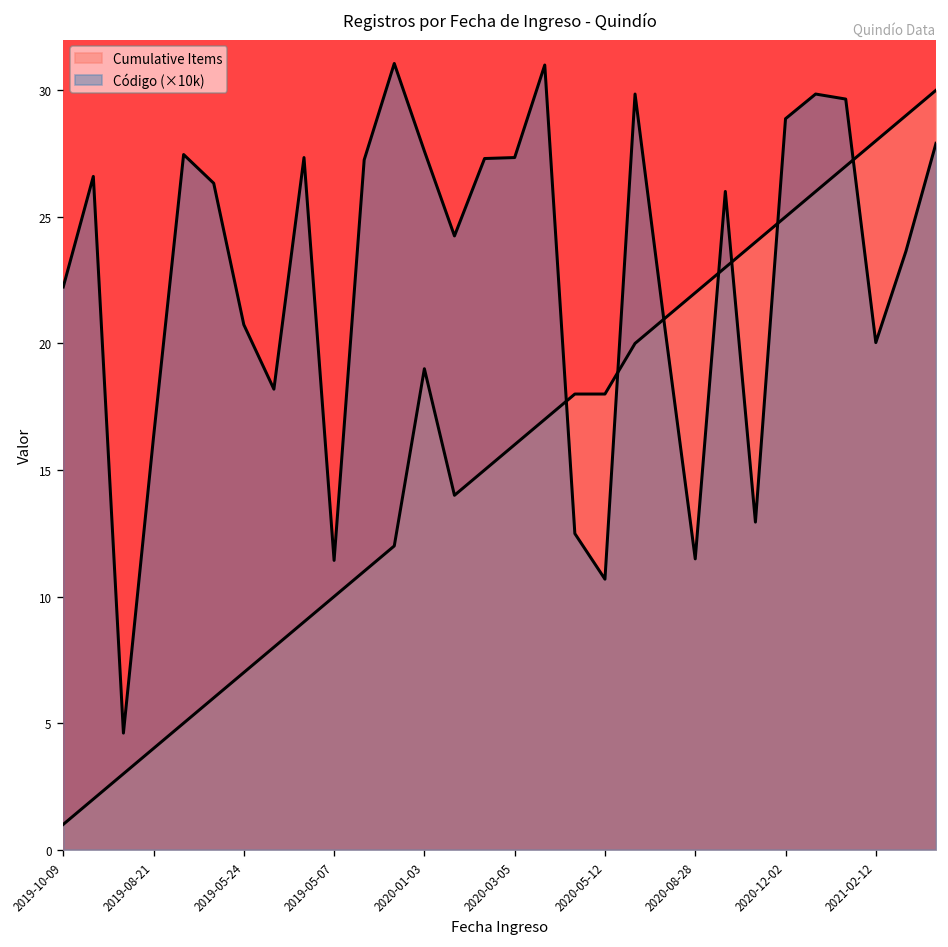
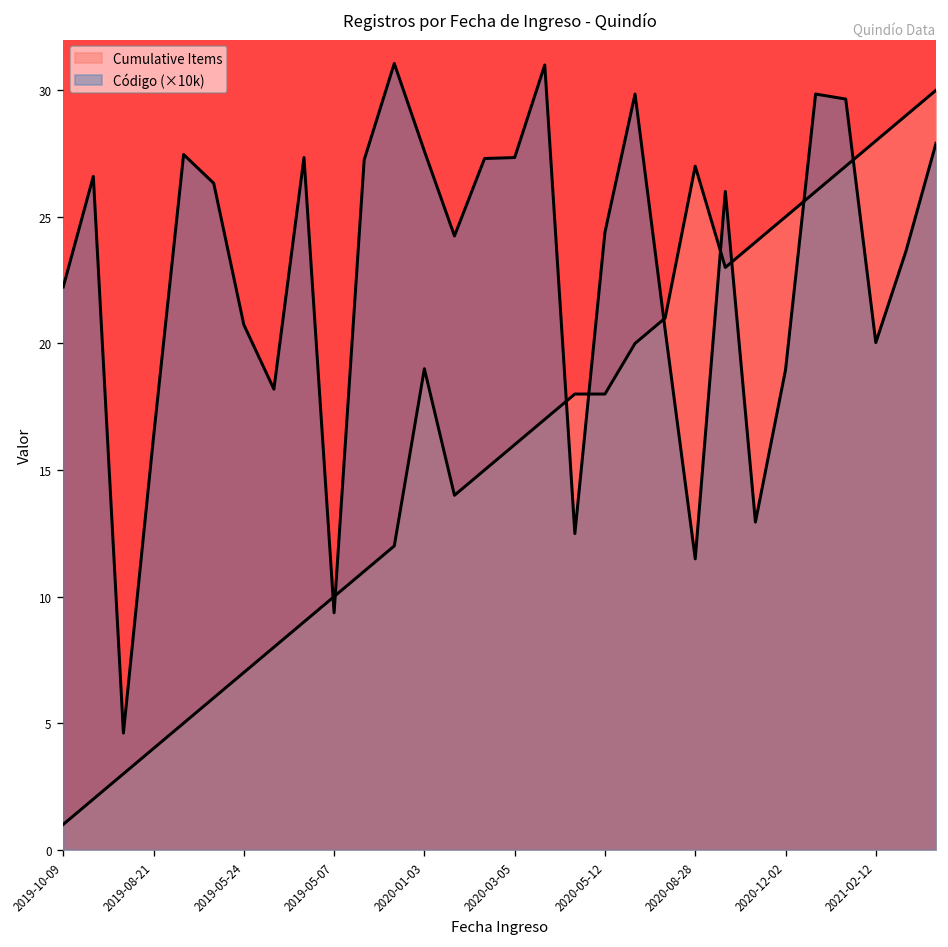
Código (×10k), 2019-05-07: 11.4 -> 9.4
Código (×10k), 2020-05-12: 10.7 -> 24.4
Cumulative Items, 2020-08-28: 22 -> 27
Código (×10k), 2020-12-02: 28.9 -> 19.0
